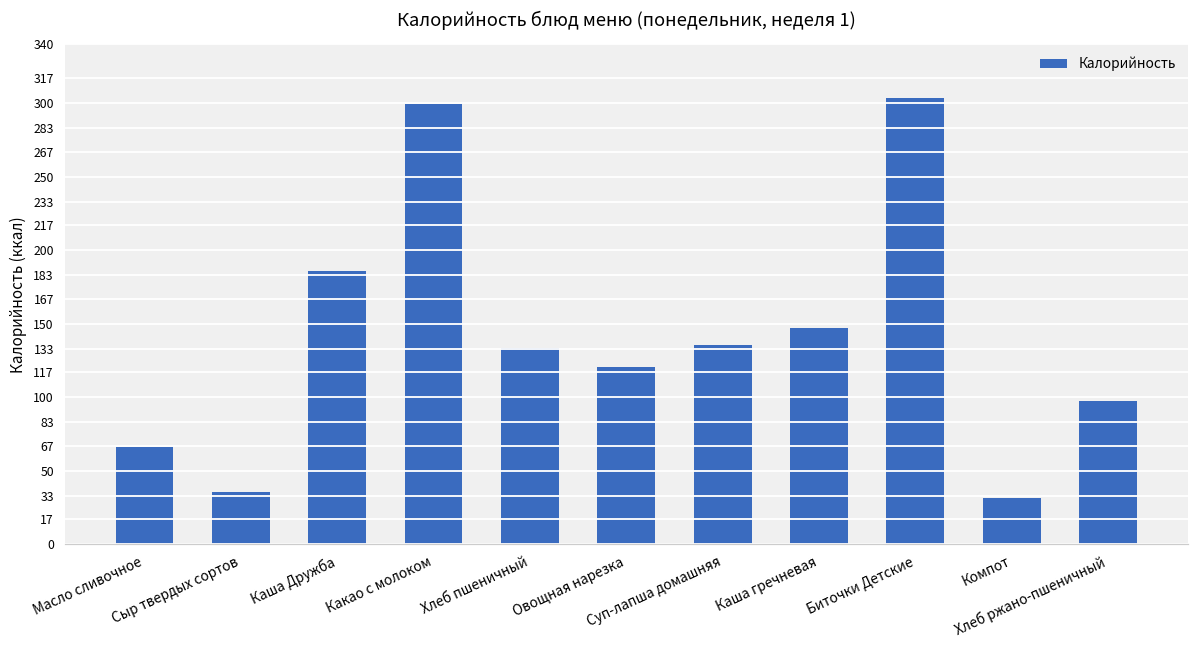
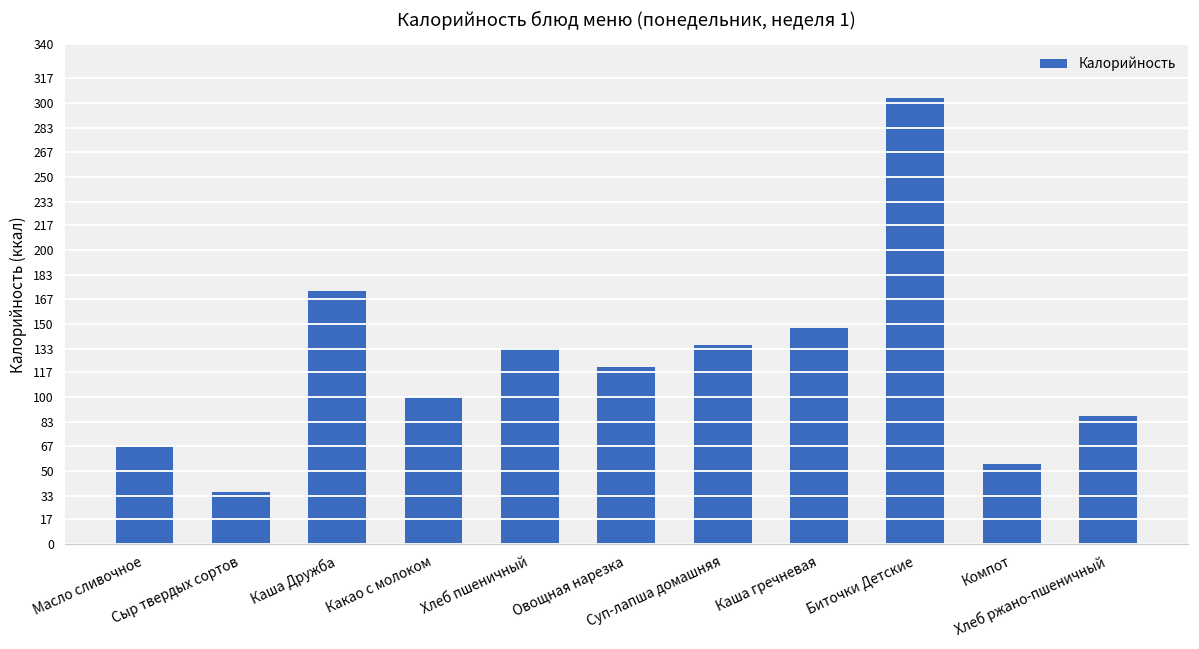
Каша Дружба: 186 -> 173
Какао с молоком: 300 -> 100
Компот: 32 -> 55
Хлеб ржано-пшеничный: 98 -> 88
